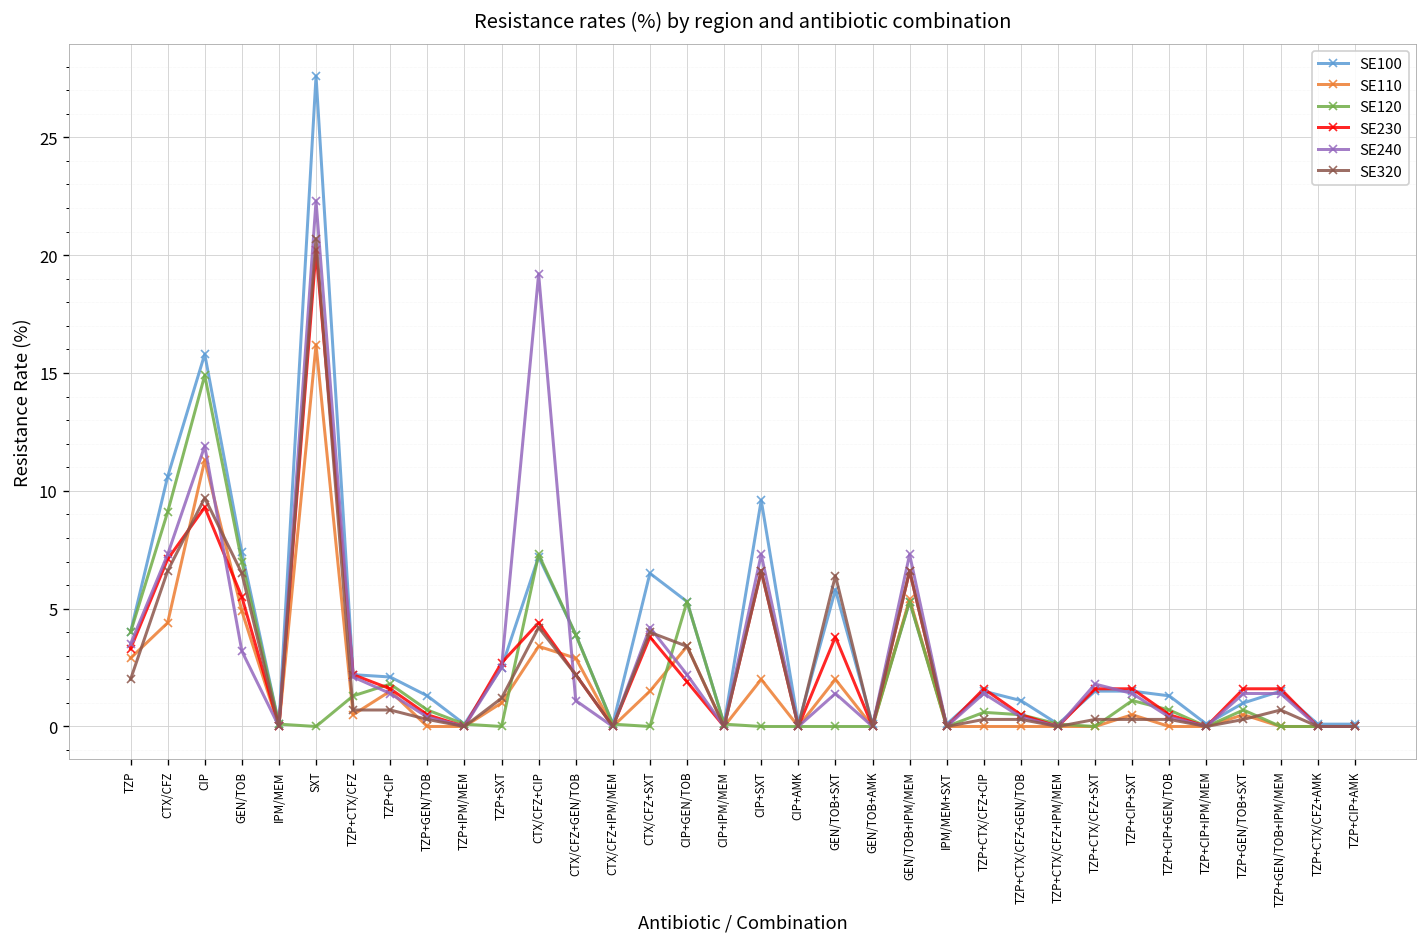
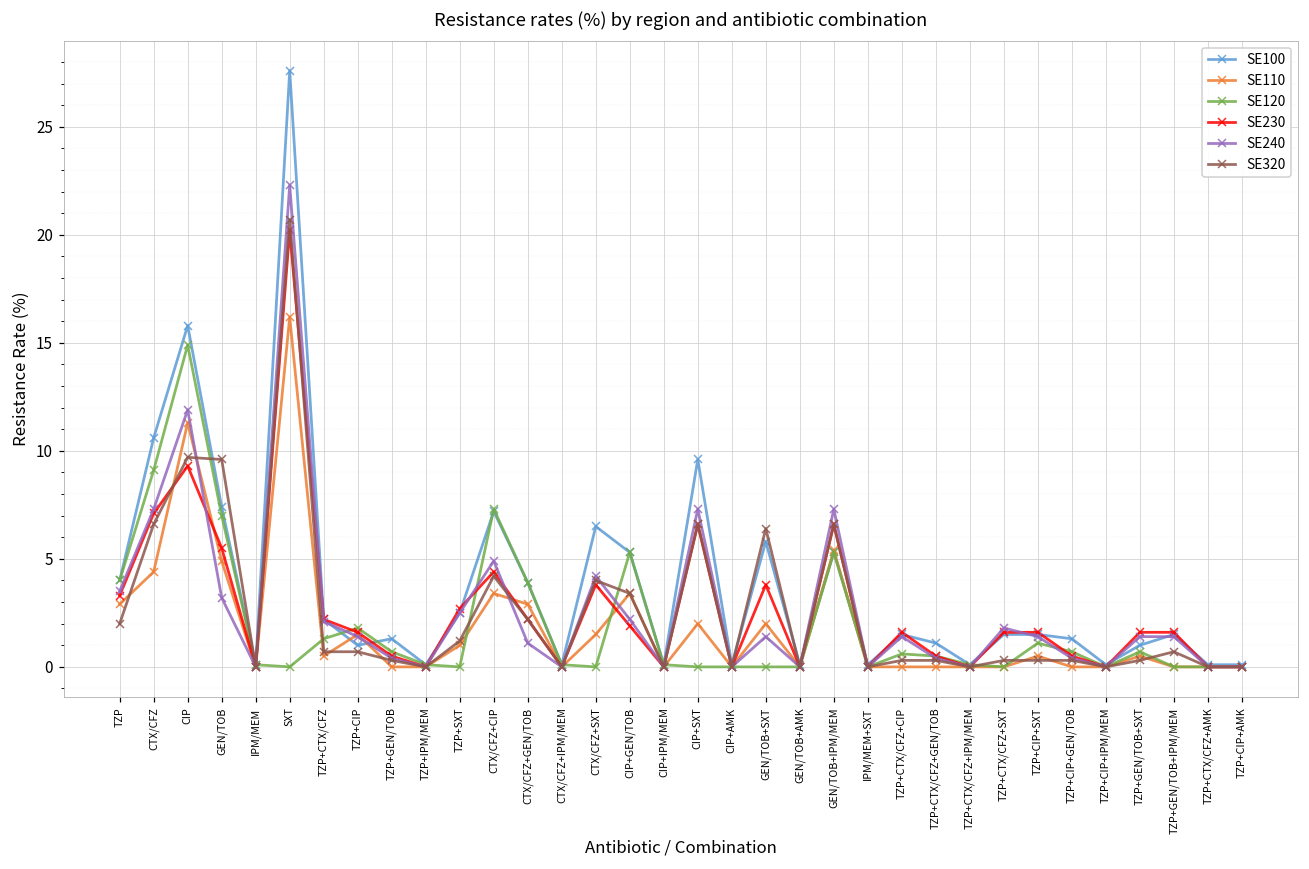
SE320, GEN/TOB: 6.5 -> 9.6
SE100, TZP+CIP: 2.1 -> 1.0
SE240, CTX/CFZ+CIP: 19.2 -> 4.9
